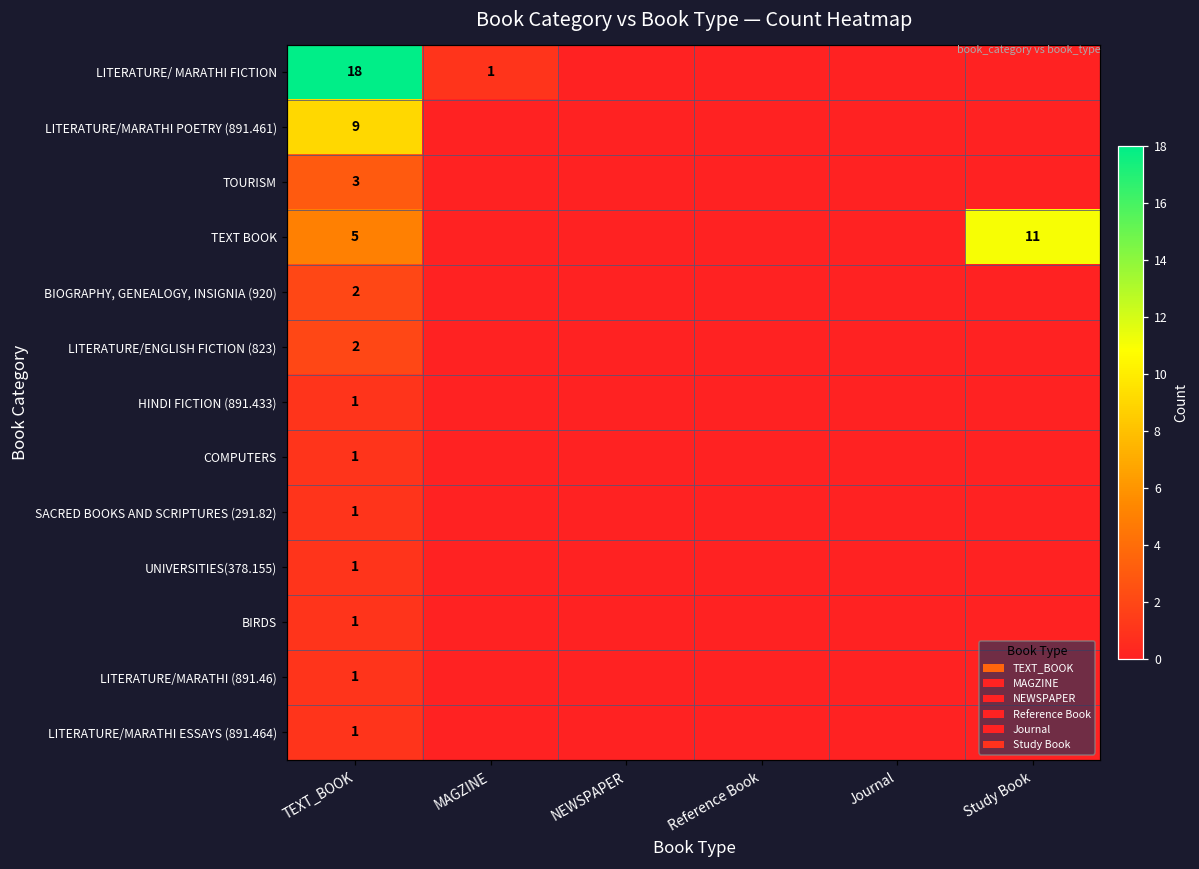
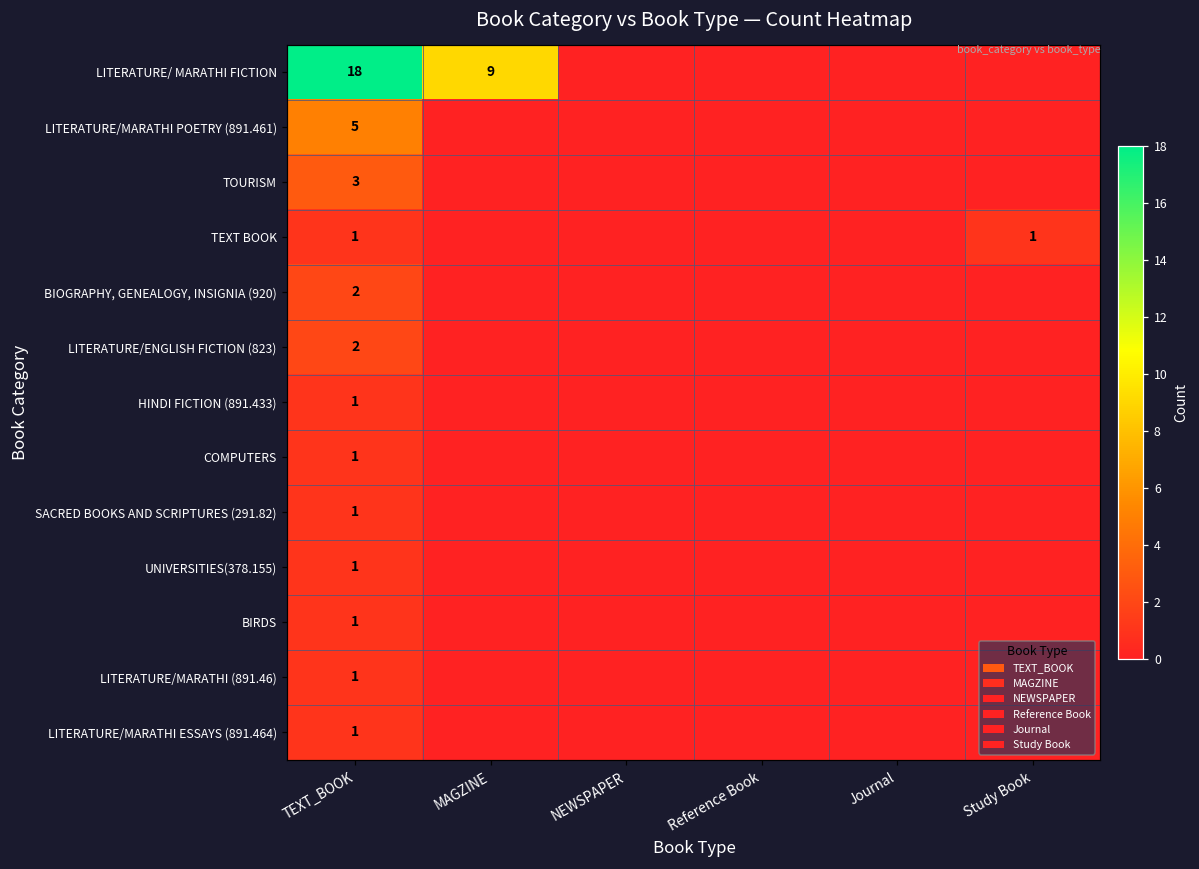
LITERATURE/ MARATHI FICTION, MAGZINE: 1 -> 9
LITERATURE/MARATHI POETRY (891.461), TEXT_BOOK: 9 -> 5
TEXT BOOK, TEXT_BOOK: 5 -> 1
TEXT BOOK, Study Book: 11 -> 1
